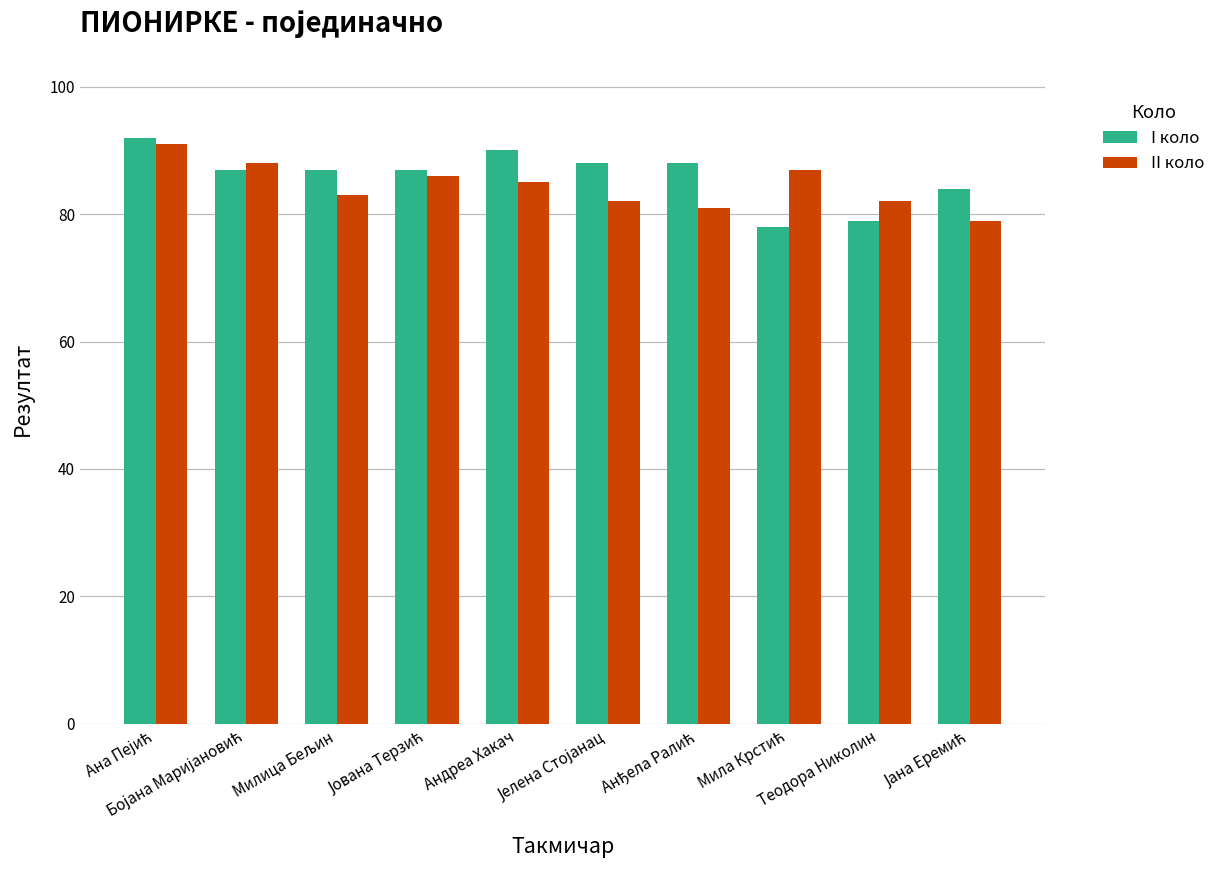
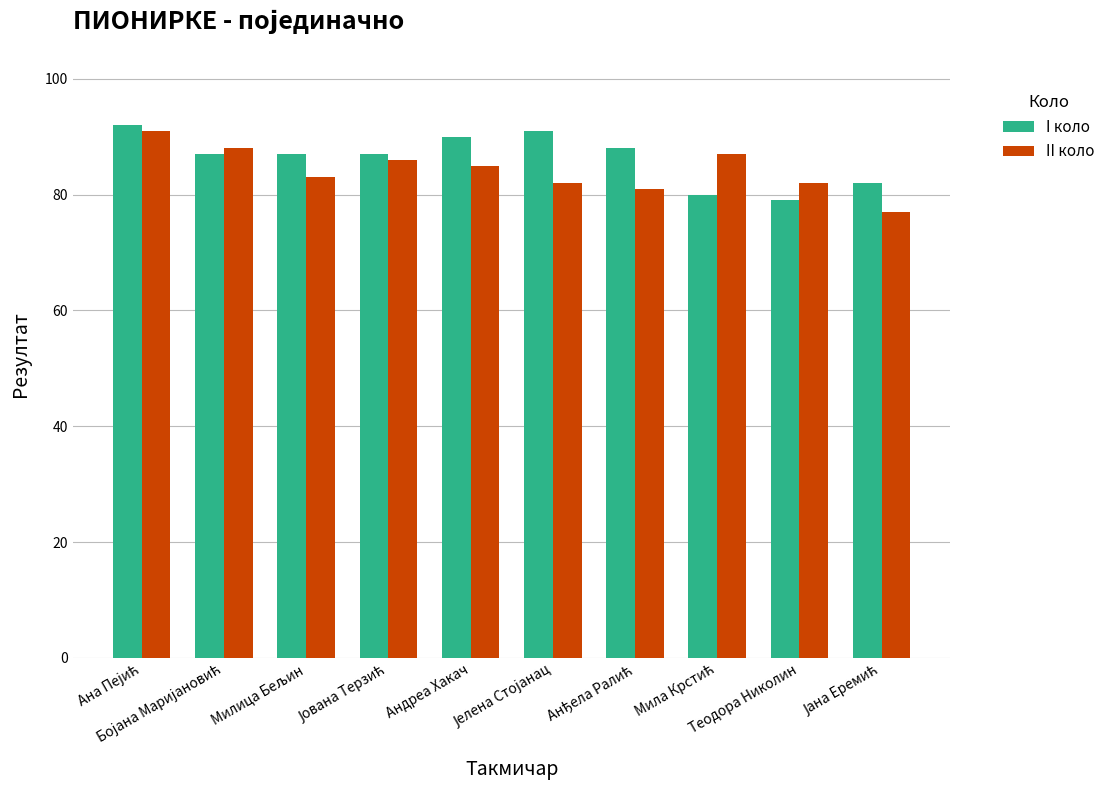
I коло, Јелена Стојанац: 88 -> 91
I коло, Мила Крстић: 78 -> 80
I коло, Јана Еремић: 84 -> 82
II коло, Јана Еремић: 79 -> 77
